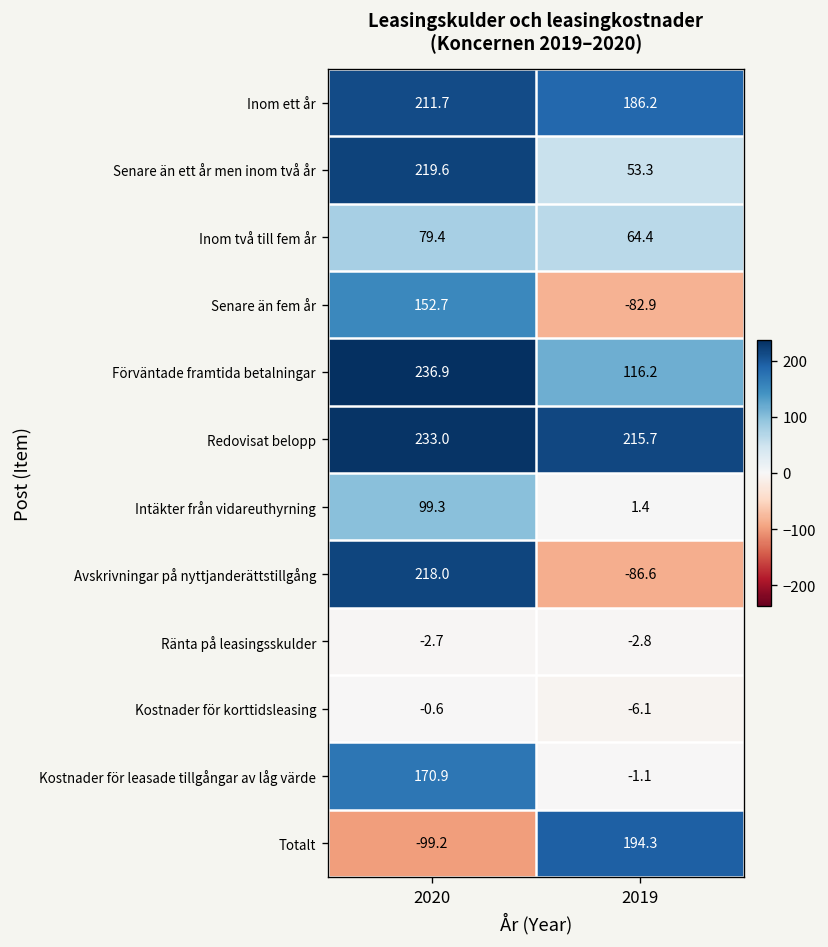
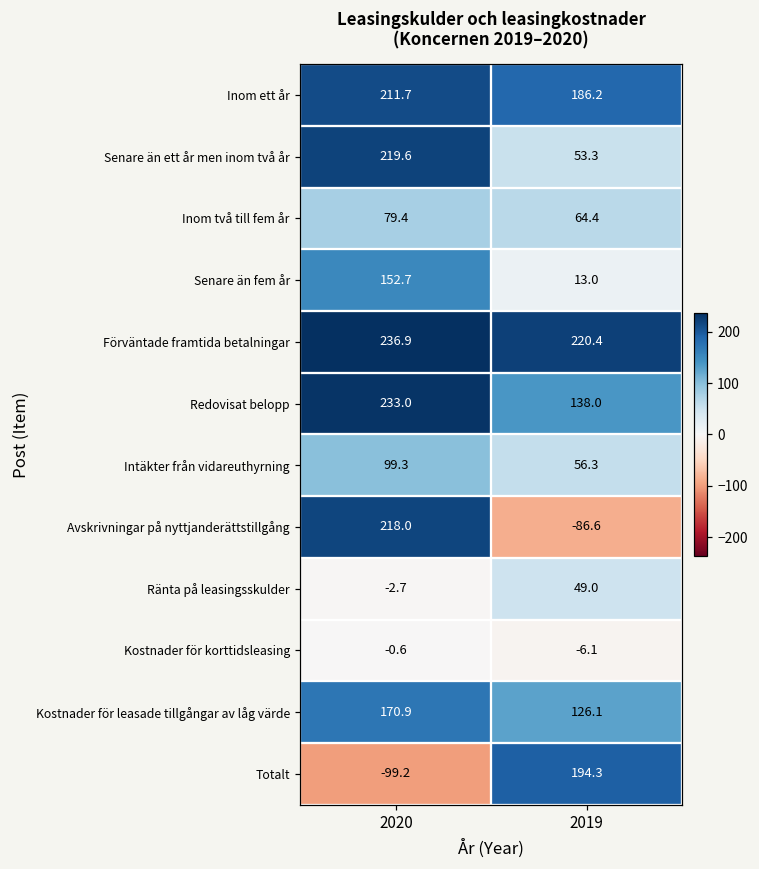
Senare än fem år, 2019: -82.9 -> 13.0
Förväntade framtida betalningar, 2019: 116.2 -> 220.4
Redovisat belopp, 2019: 215.7 -> 138.0
Intäkter från vidareuthyrning, 2019: 1.4 -> 56.3
Ränta på leasingsskulder, 2019: -2.8 -> 49.0
Kostnader för leasade tillgångar av låg värde, 2019: -1.1 -> 126.1
